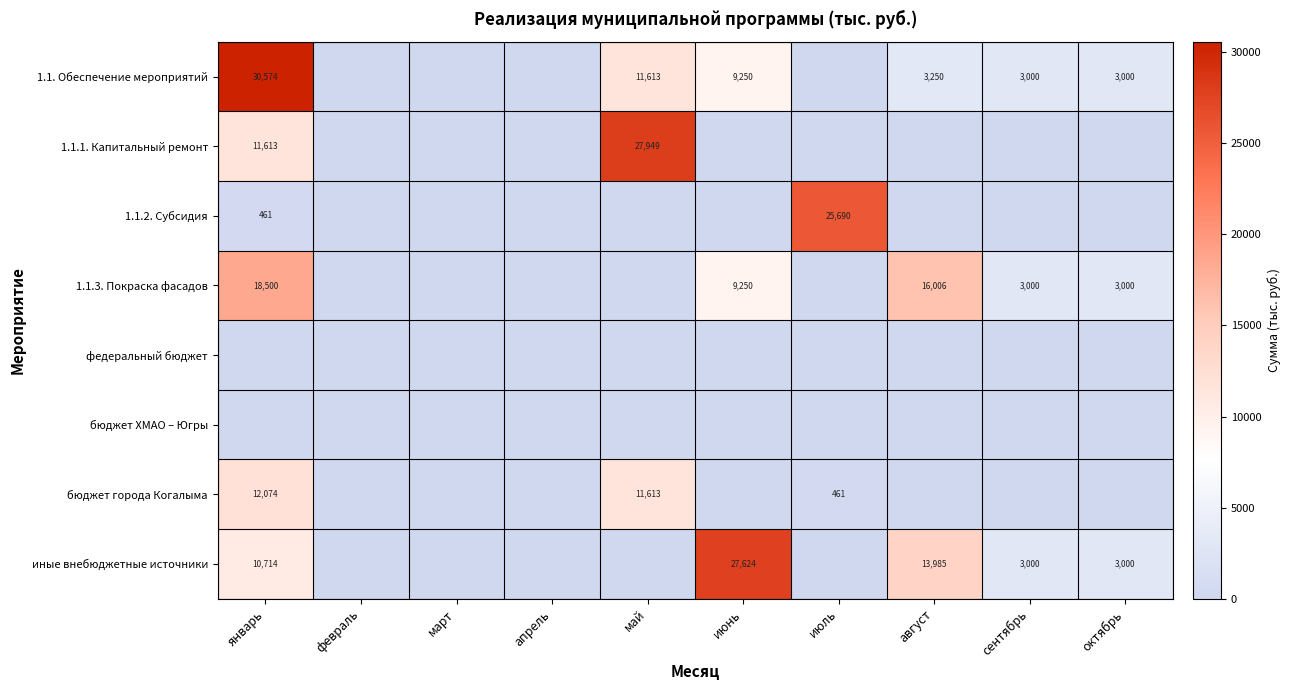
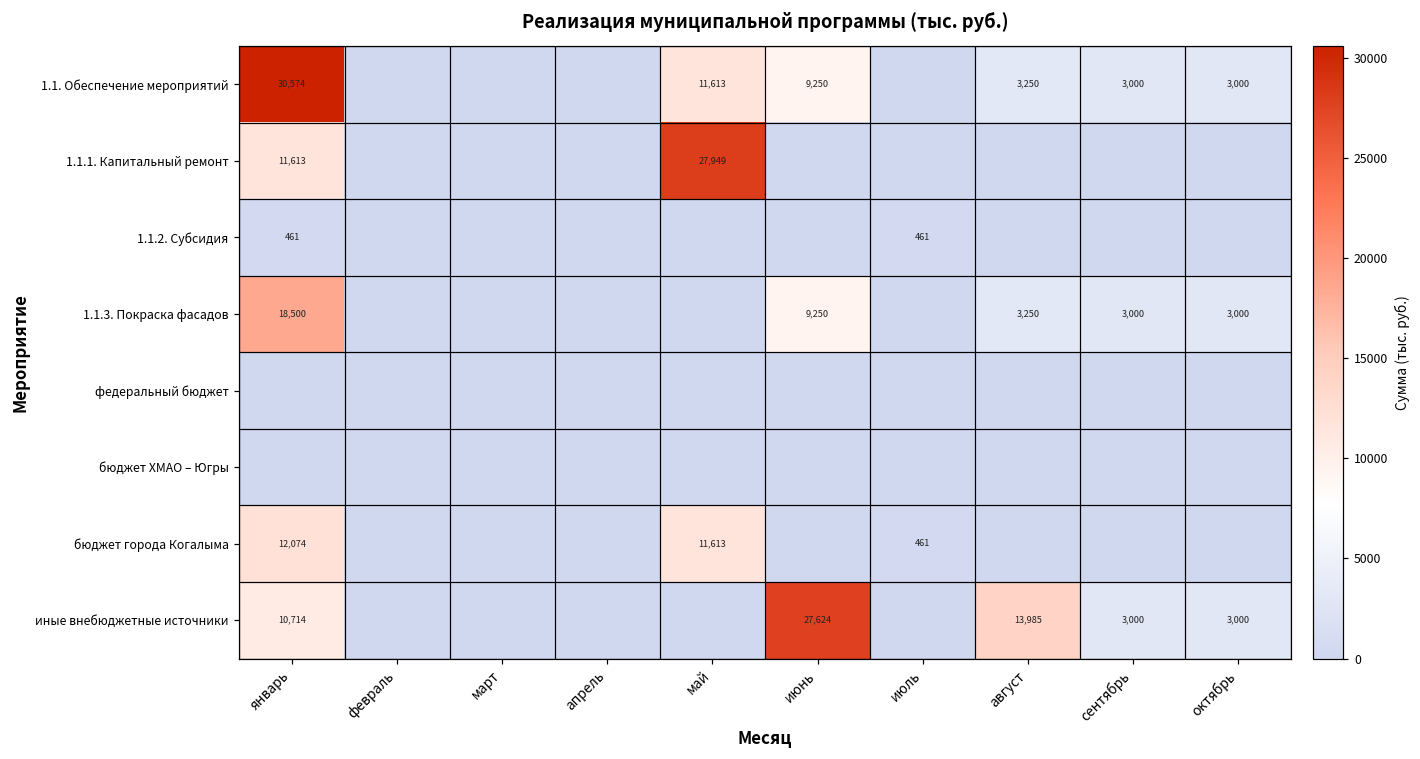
1.1.2. Субсидия, июль: 25,690 -> 461
1.1.3. Покраска фасадов, август: 16,006 -> 3,250
